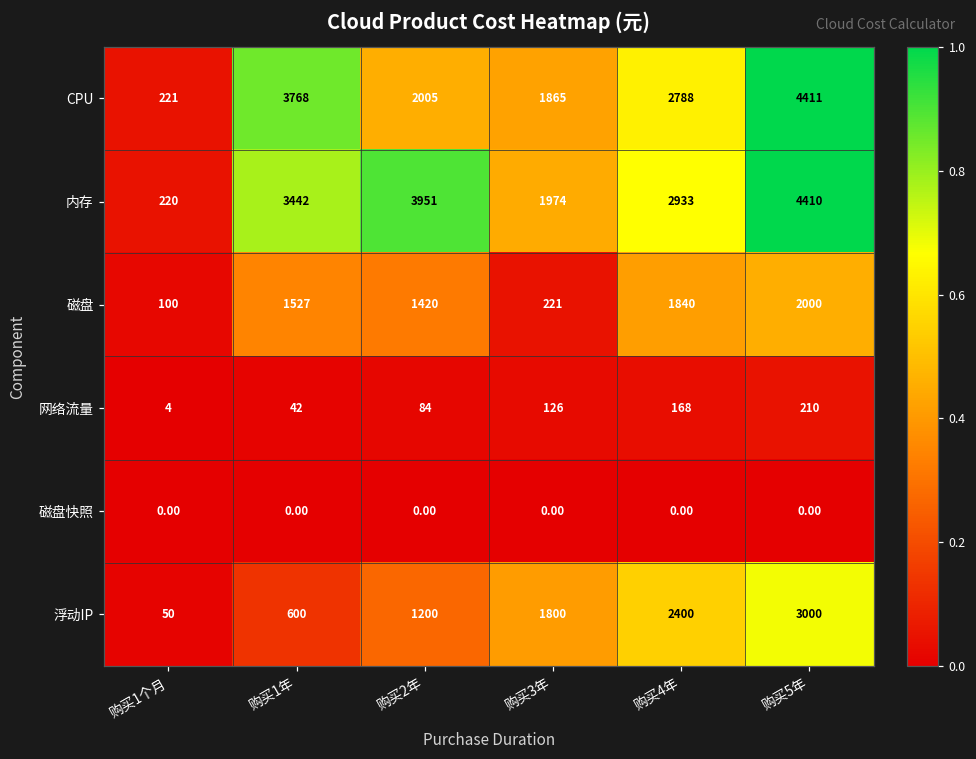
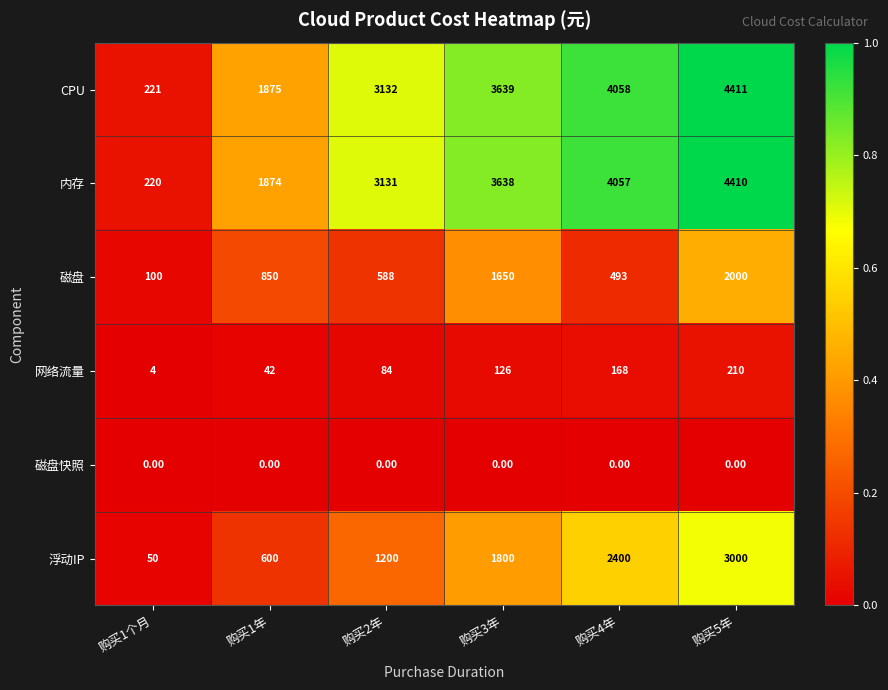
CPU, 购买1年: 3768 -> 1875
CPU, 购买2年: 2005 -> 3132
CPU, 购买3年: 1865 -> 3639
CPU, 购买4年: 2788 -> 4058
内存, 购买1年: 3442 -> 1874
内存, 购买2年: 3951 -> 3131
内存, 购买3年: 1974 -> 3638
内存, 购买4年: 2933 -> 4057
磁盘, 购买1年: 1527 -> 850
磁盘, 购买2年: 1420 -> 588
磁盘, 购买3年: 221 -> 1650
磁盘, 购买4年: 1840 -> 493
